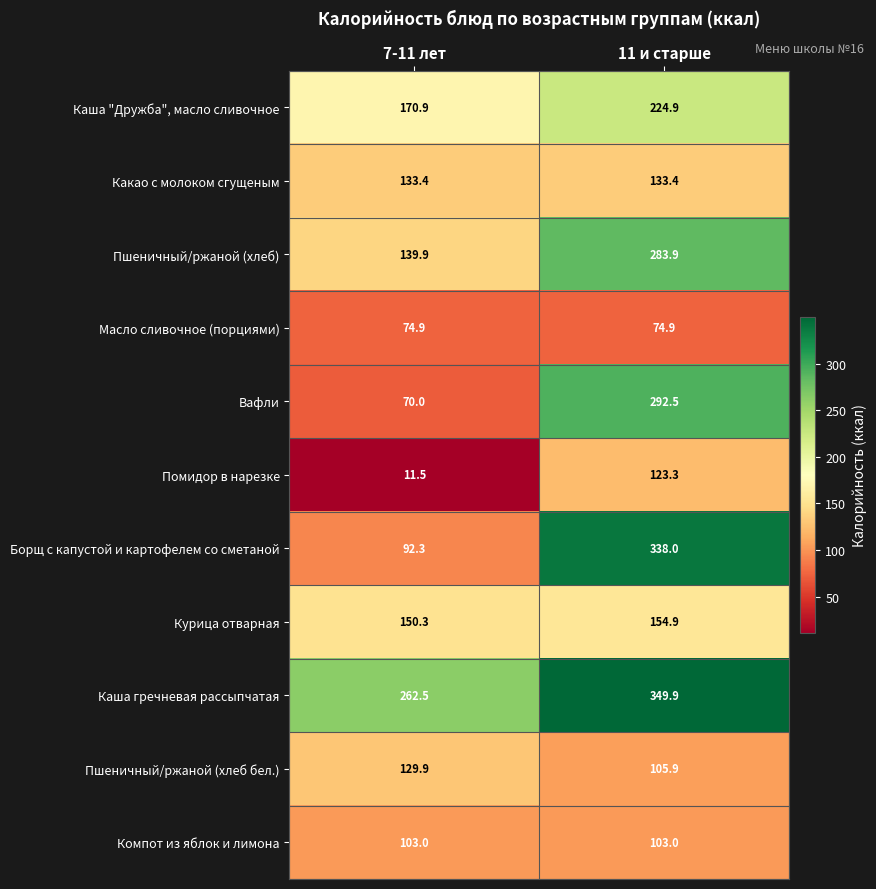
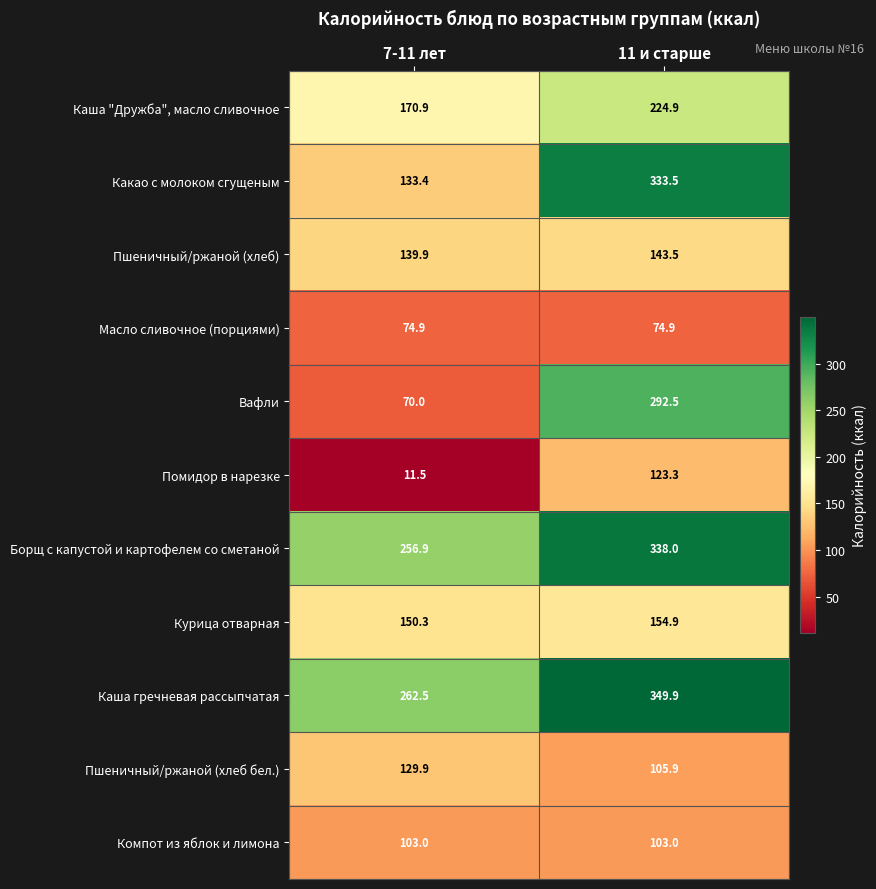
Какао с молоком сгущеным, 11 и старше: 133.4 -> 333.5
Пшеничный/ржаной (хлеб), 11 и старше: 283.9 -> 143.5
Борщ с капустой и картофелем со сметаной, 7-11 лет: 92.3 -> 256.9
